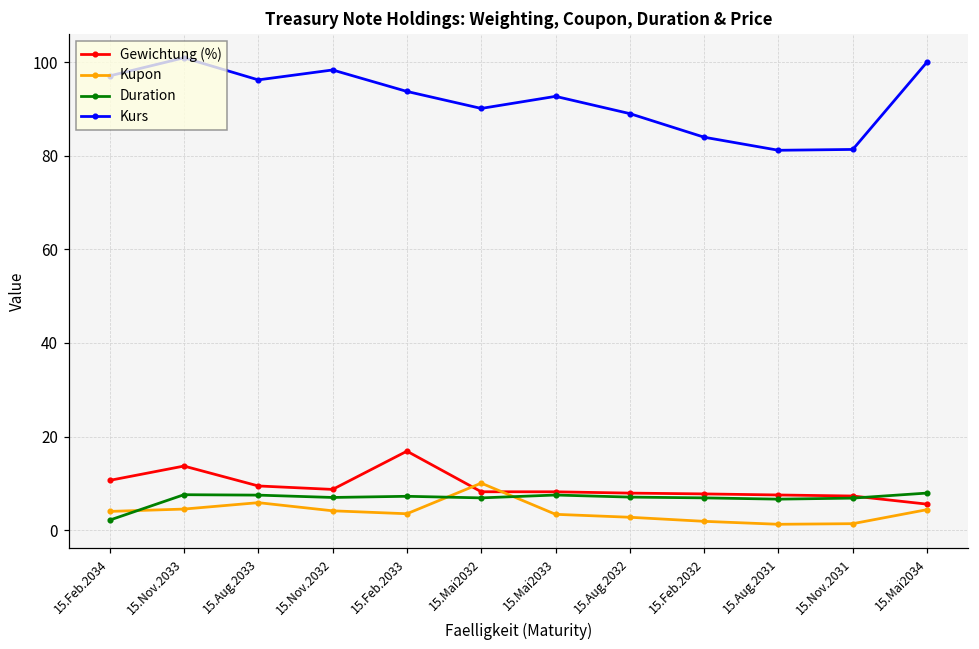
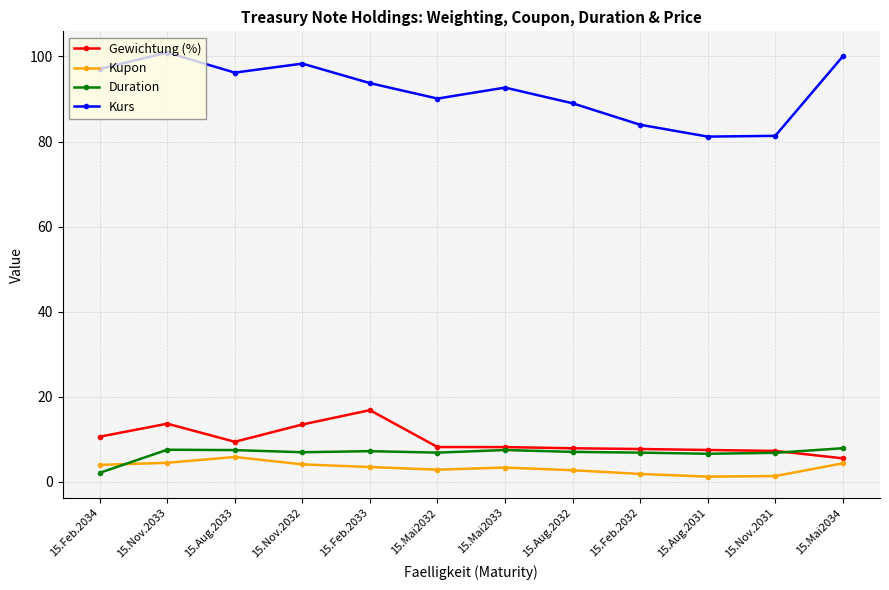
Gewichtung (%), 15.Nov.2032: 9 -> 14
Kupon, 15.Mai2032: 10 -> 3
